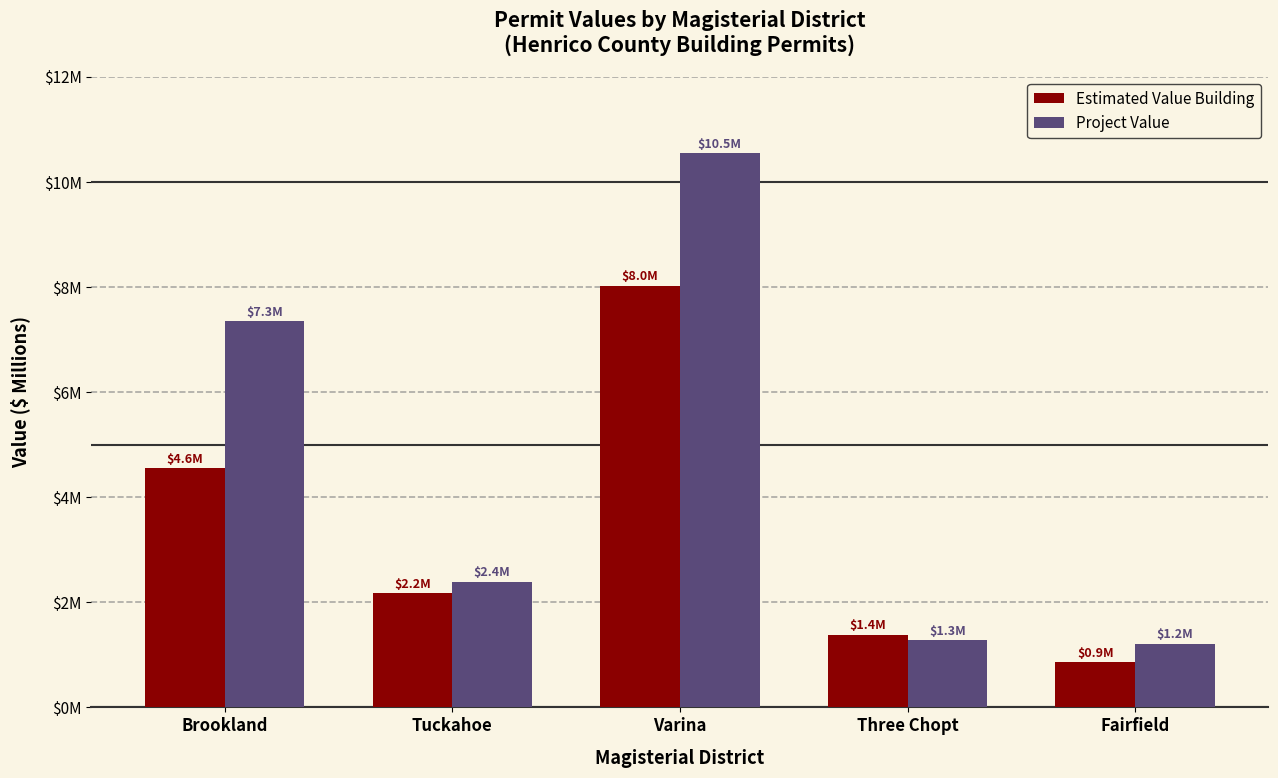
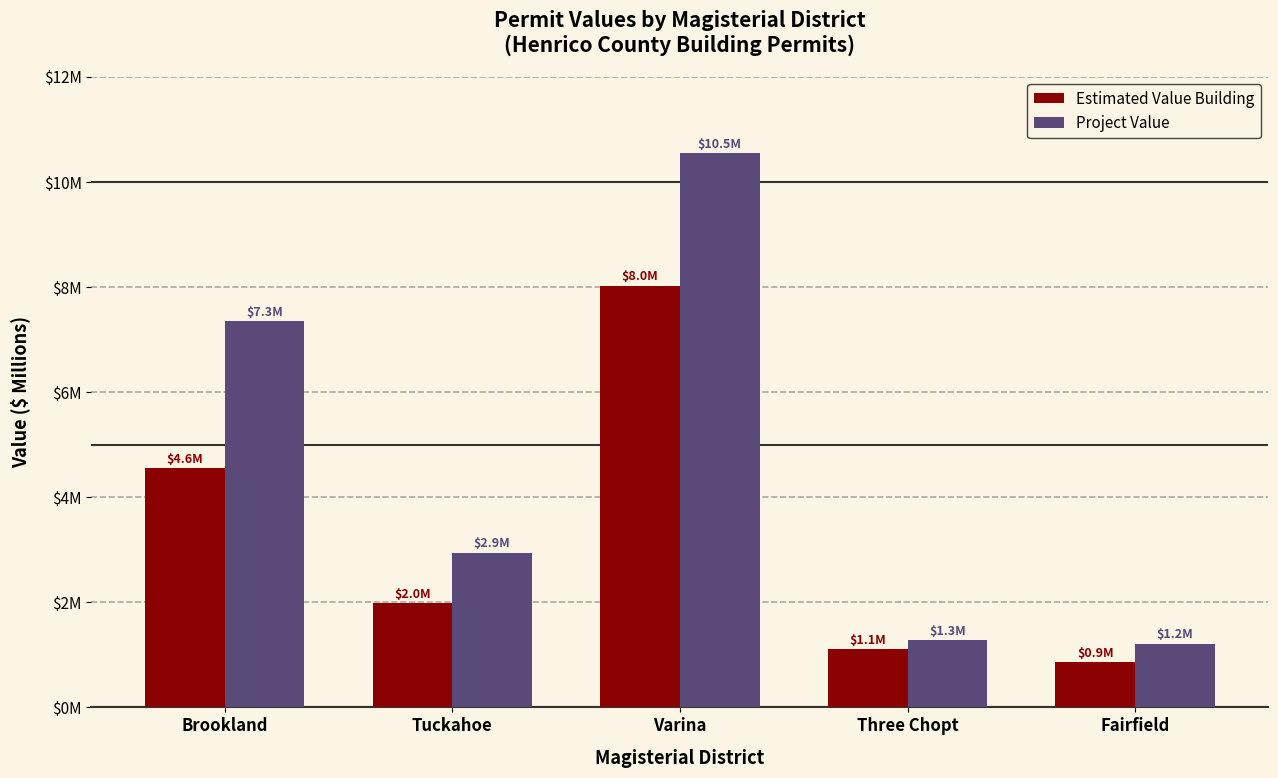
Estimated Value Building, Tuckahoe: $2.2M -> $2.0M
Project Value, Tuckahoe: $2.4M -> $2.9M
Estimated Value Building, Three Chopt: $1.4M -> $1.1M
